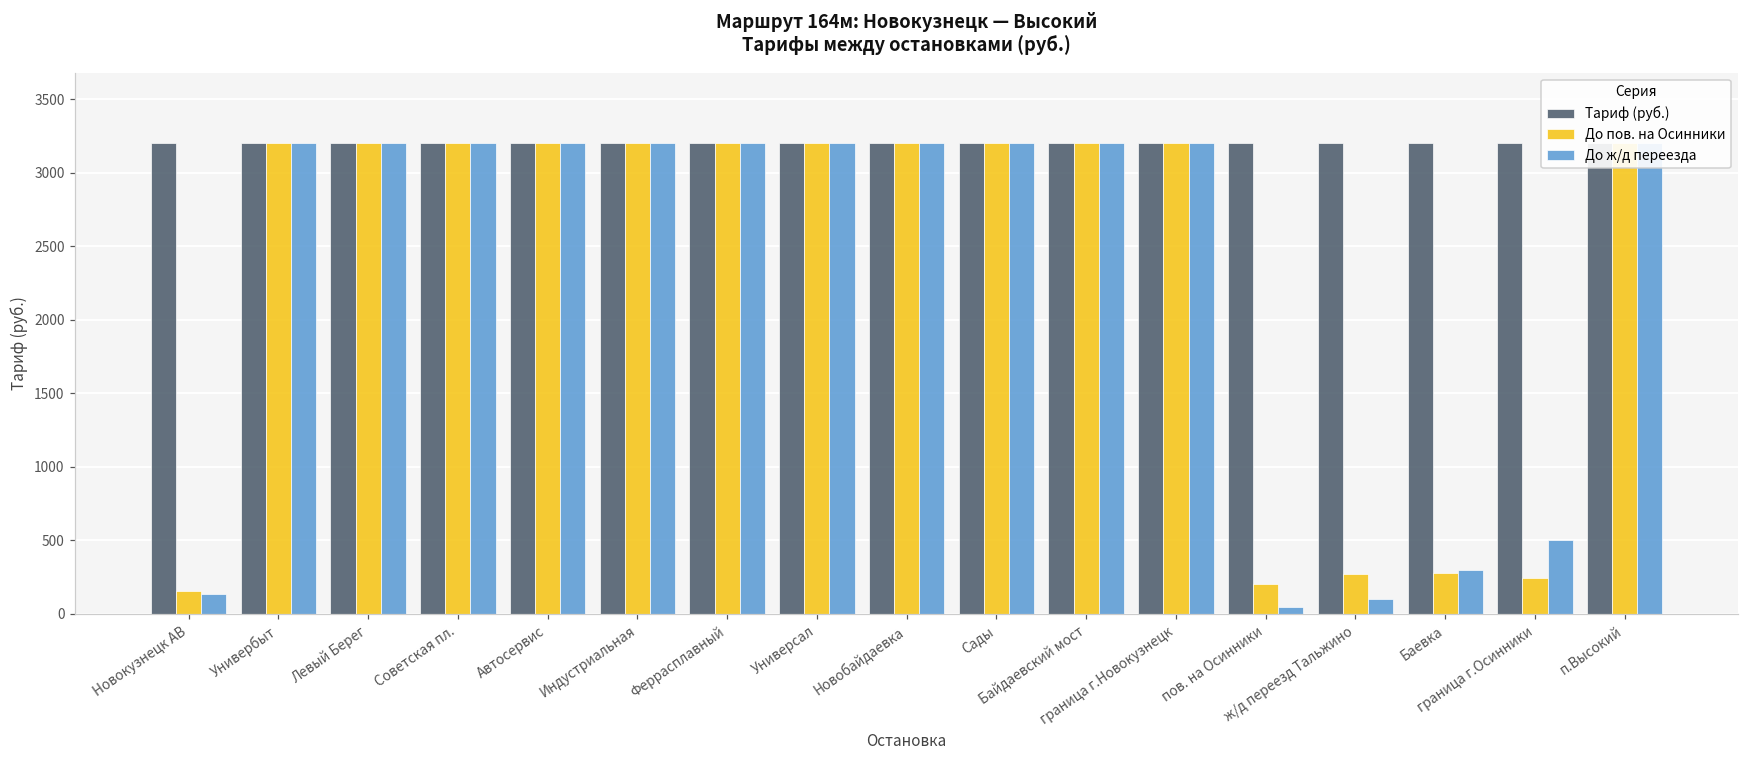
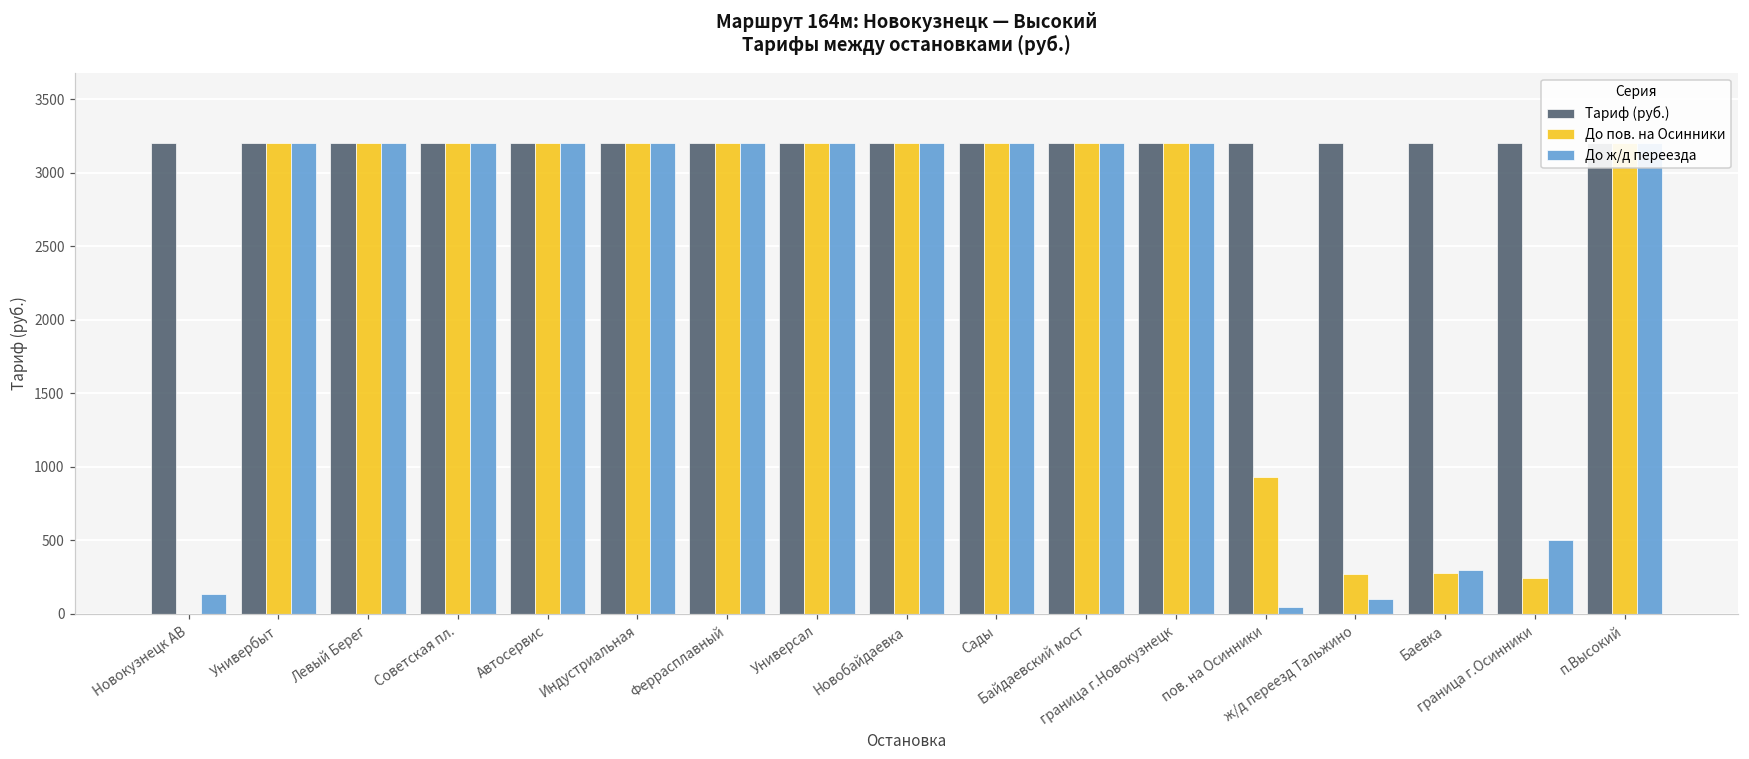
До пов. на Осинники, Новокузнецк АВ: 150 -> 0
До пов. на Осинники, пов. на Осинники: 200 -> 930
